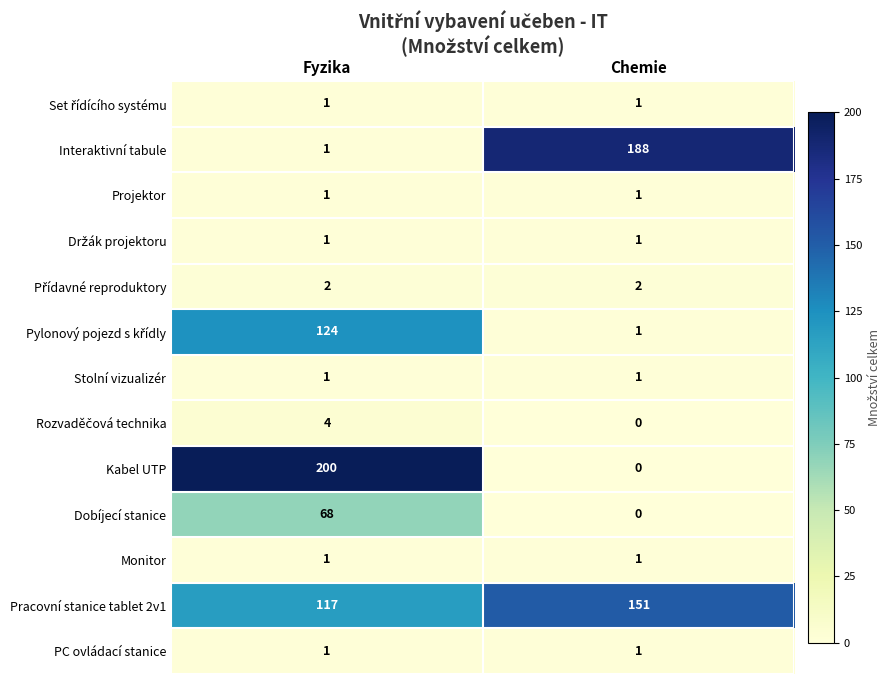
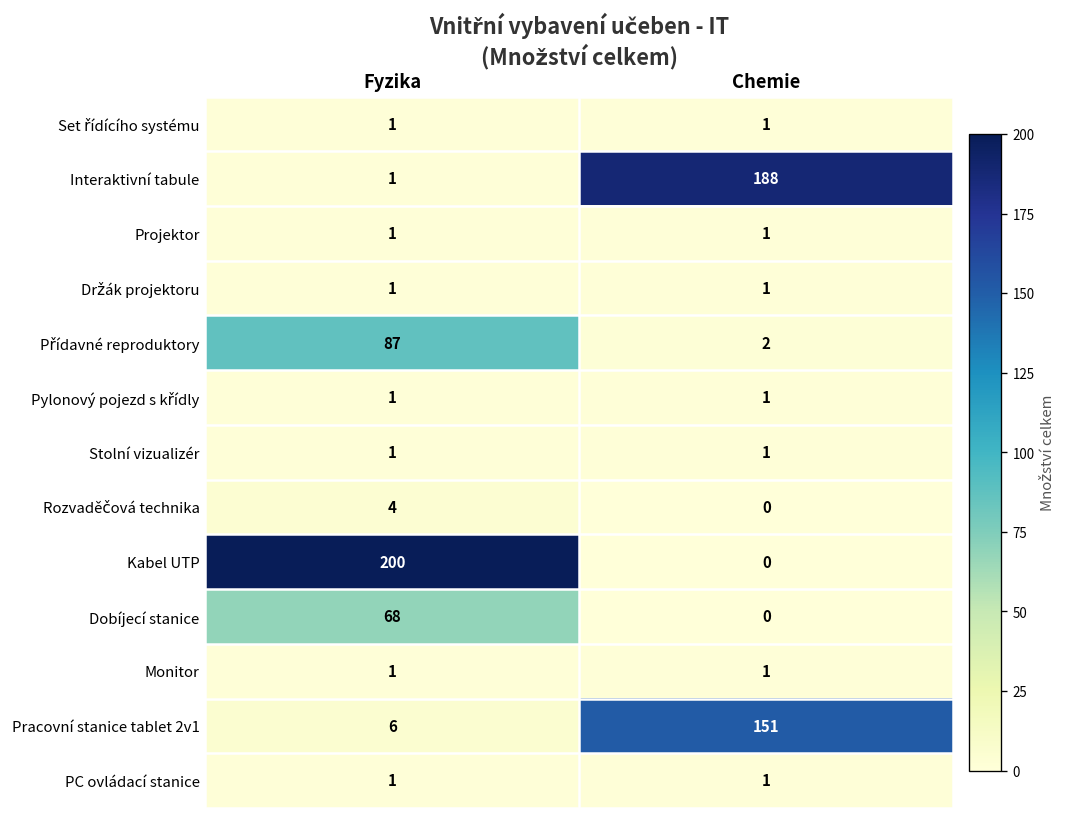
Přídavné reproduktory, Fyzika: 2 -> 87
Pylonový pojezd s křídly, Fyzika: 124 -> 1
Pracovní stanice tablet 2v1, Fyzika: 117 -> 6
